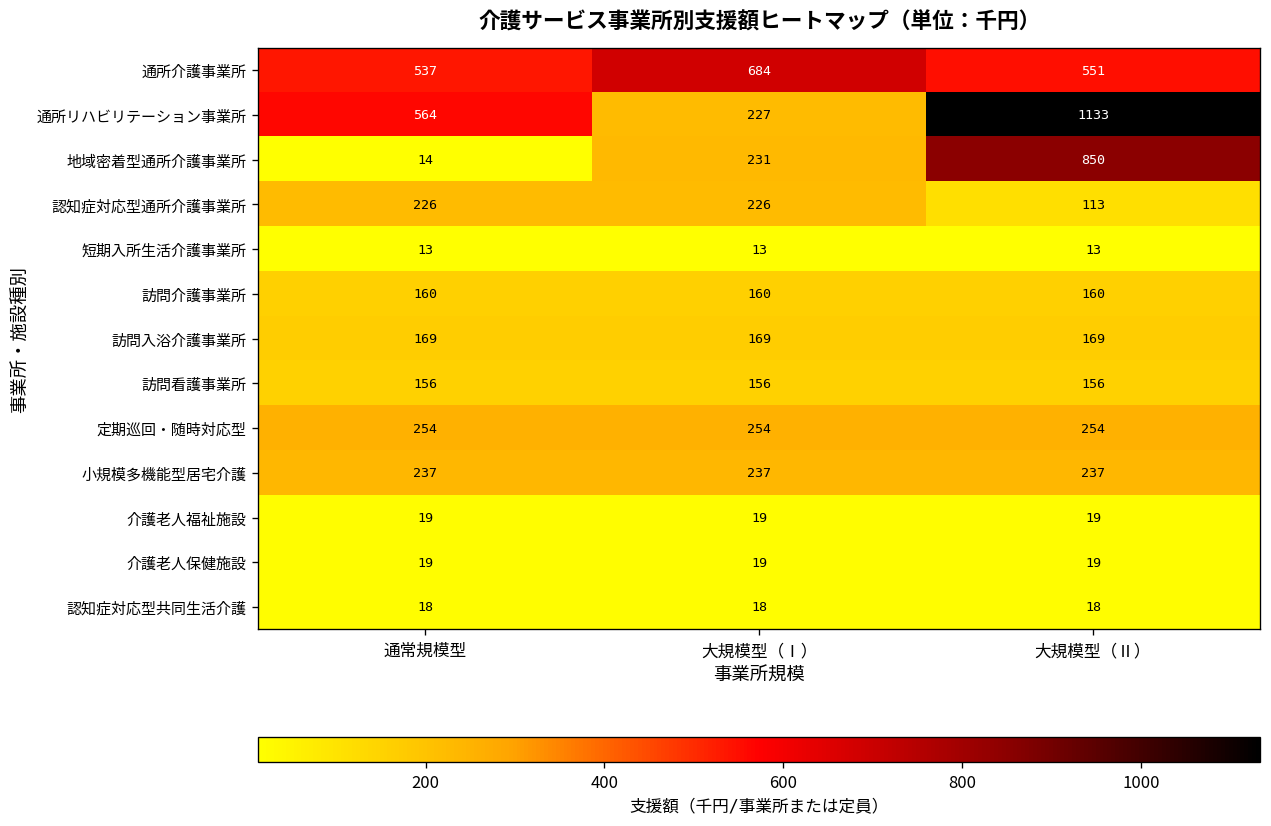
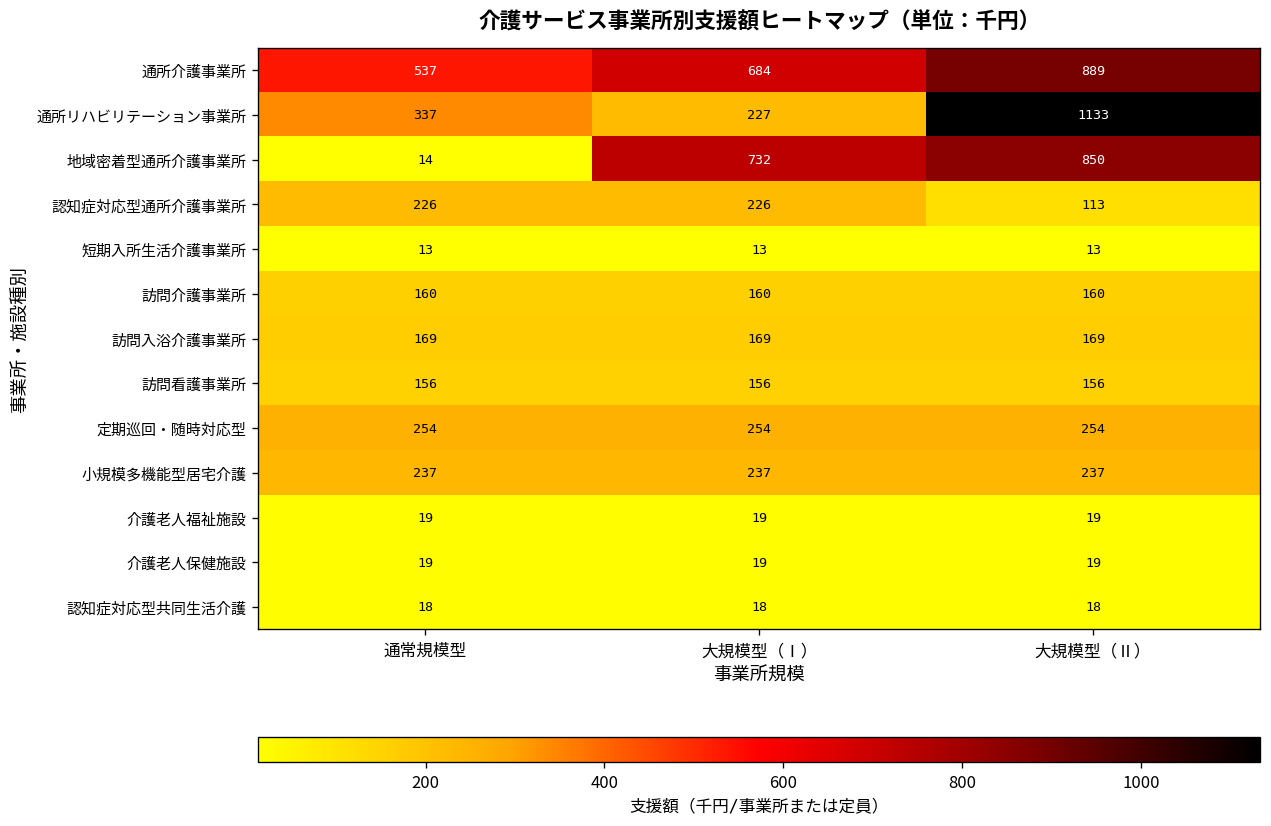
通所介護事業所, 大規模型（Ⅱ）: 551 -> 889
通所リハビリテーション事業所, 通常規模型: 564 -> 337
地域密着型通所介護事業所, 大規模型（Ⅰ）: 231 -> 732
